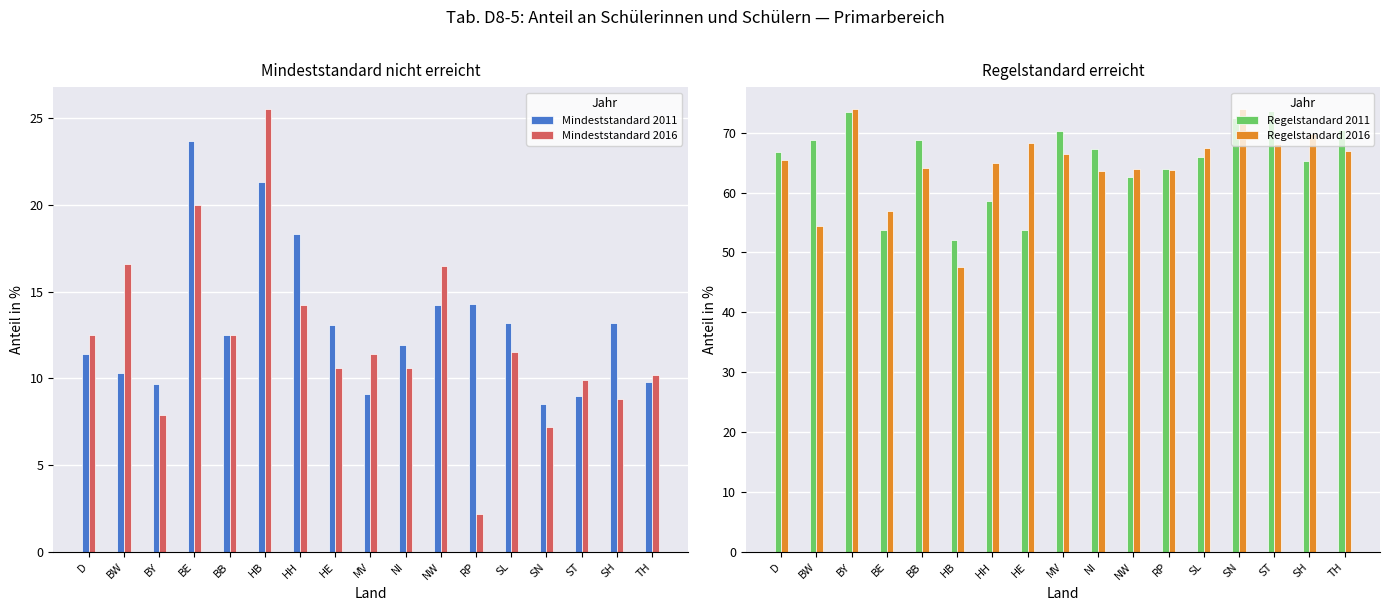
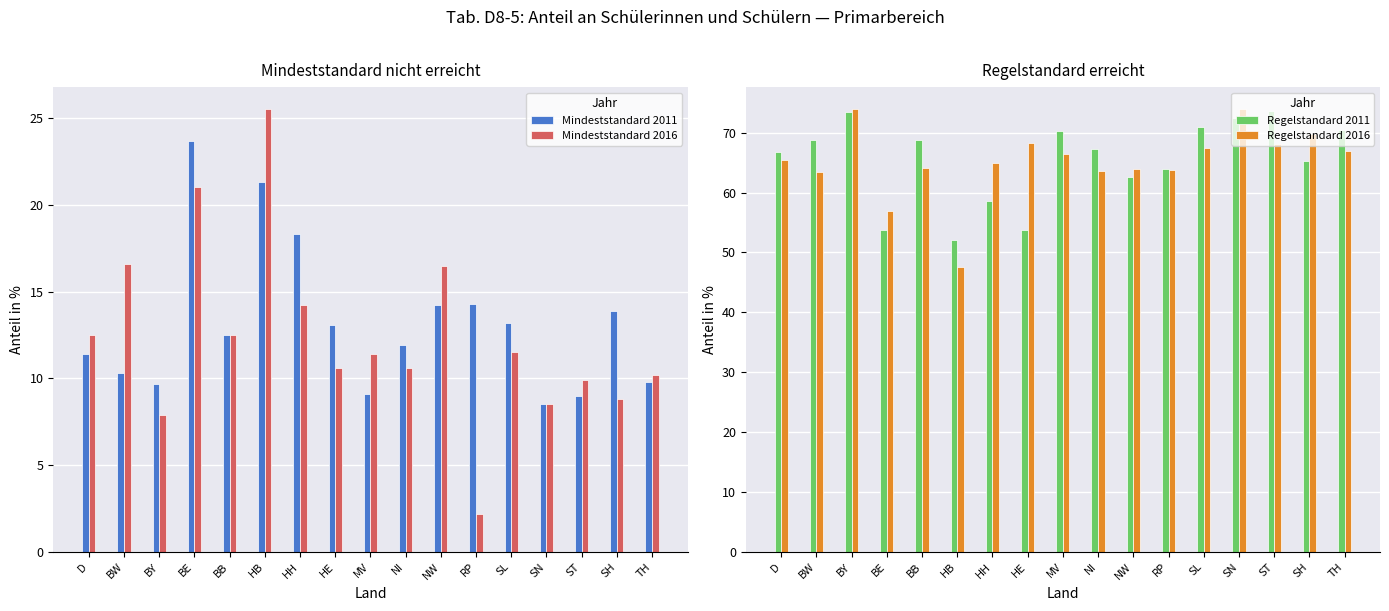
Mindeststandard nicht erreicht, Mindeststandard 2016, BE: 20 -> 21
Mindeststandard nicht erreicht, Mindeststandard 2016, SN: 7.2 -> 8.5
Mindeststandard nicht erreicht, Mindeststandard 2011, SH: 13.2 -> 13.9
Regelstandard erreicht, Regelstandard 2016, BW: 55 -> 63
Regelstandard erreicht, Regelstandard 2011, SL: 66 -> 71
